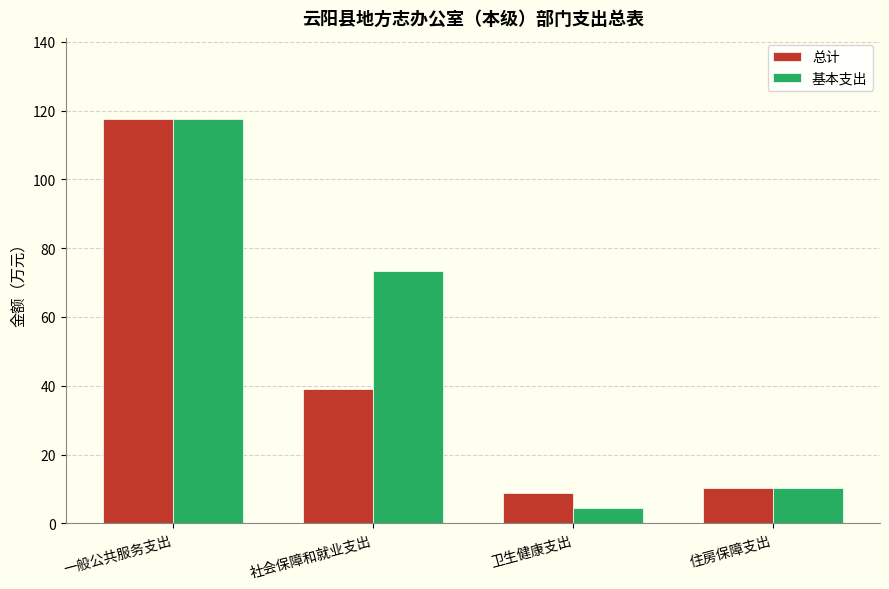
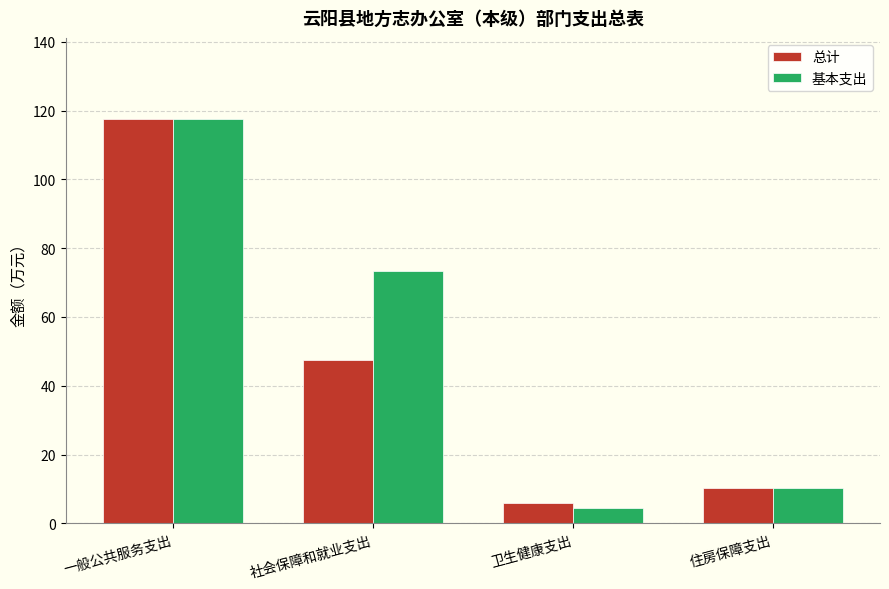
总计, 社会保障和就业支出: 39 -> 47
总计, 卫生健康支出: 9 -> 6
